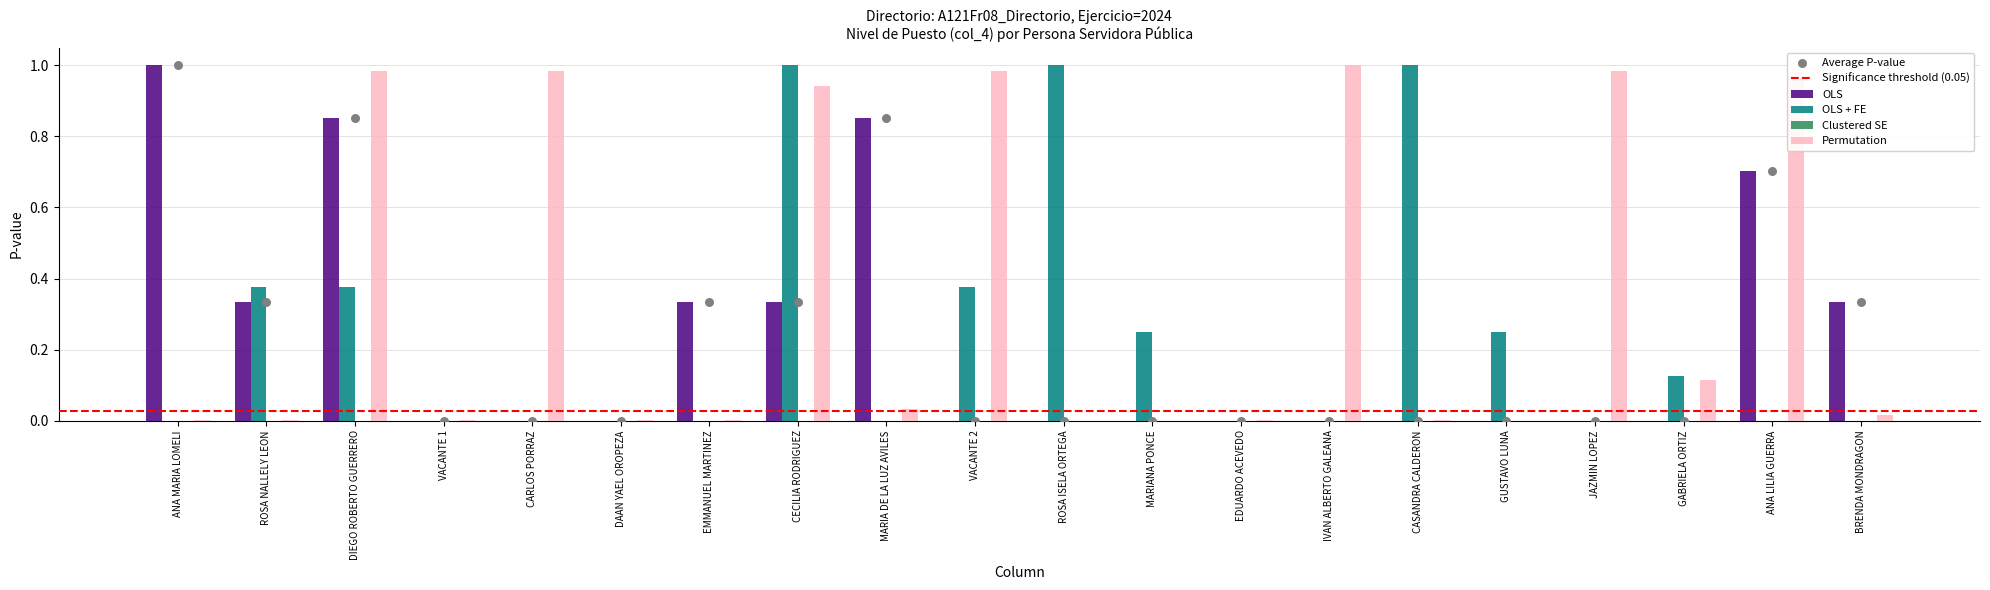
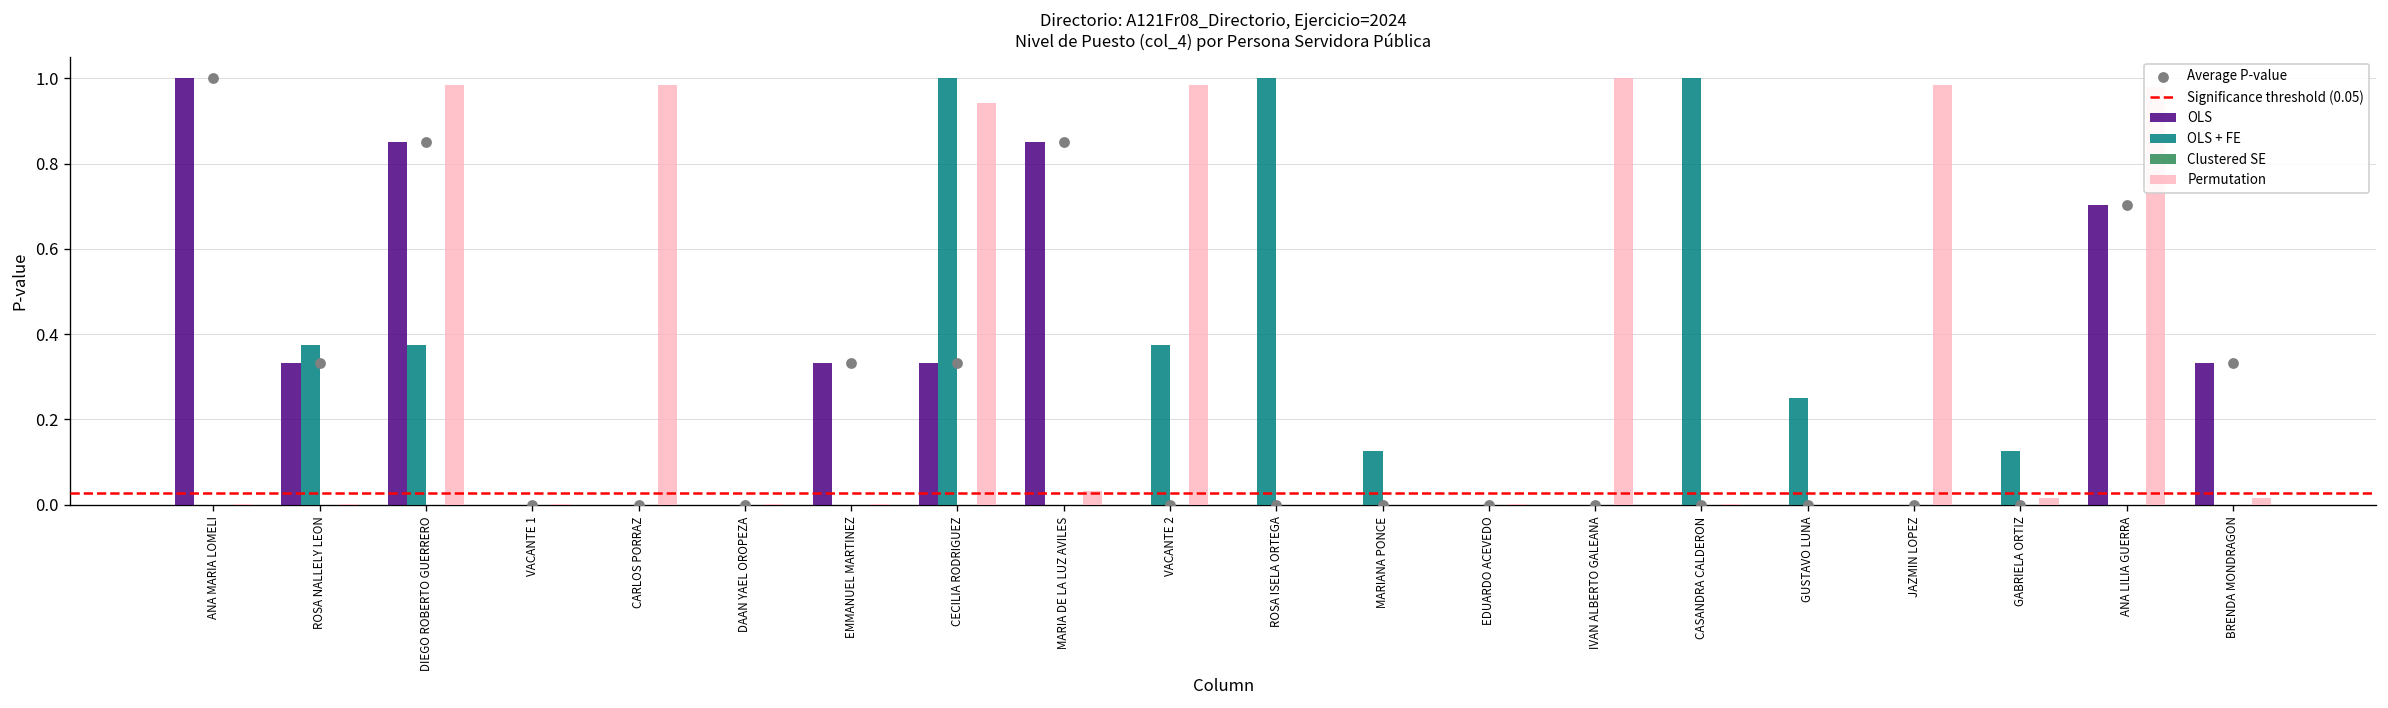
OLS + FE, MARIANA PONCE: 0.25 -> 0.13
Permutation, GABRIELA ORTIZ: 0.11 -> 0.02
